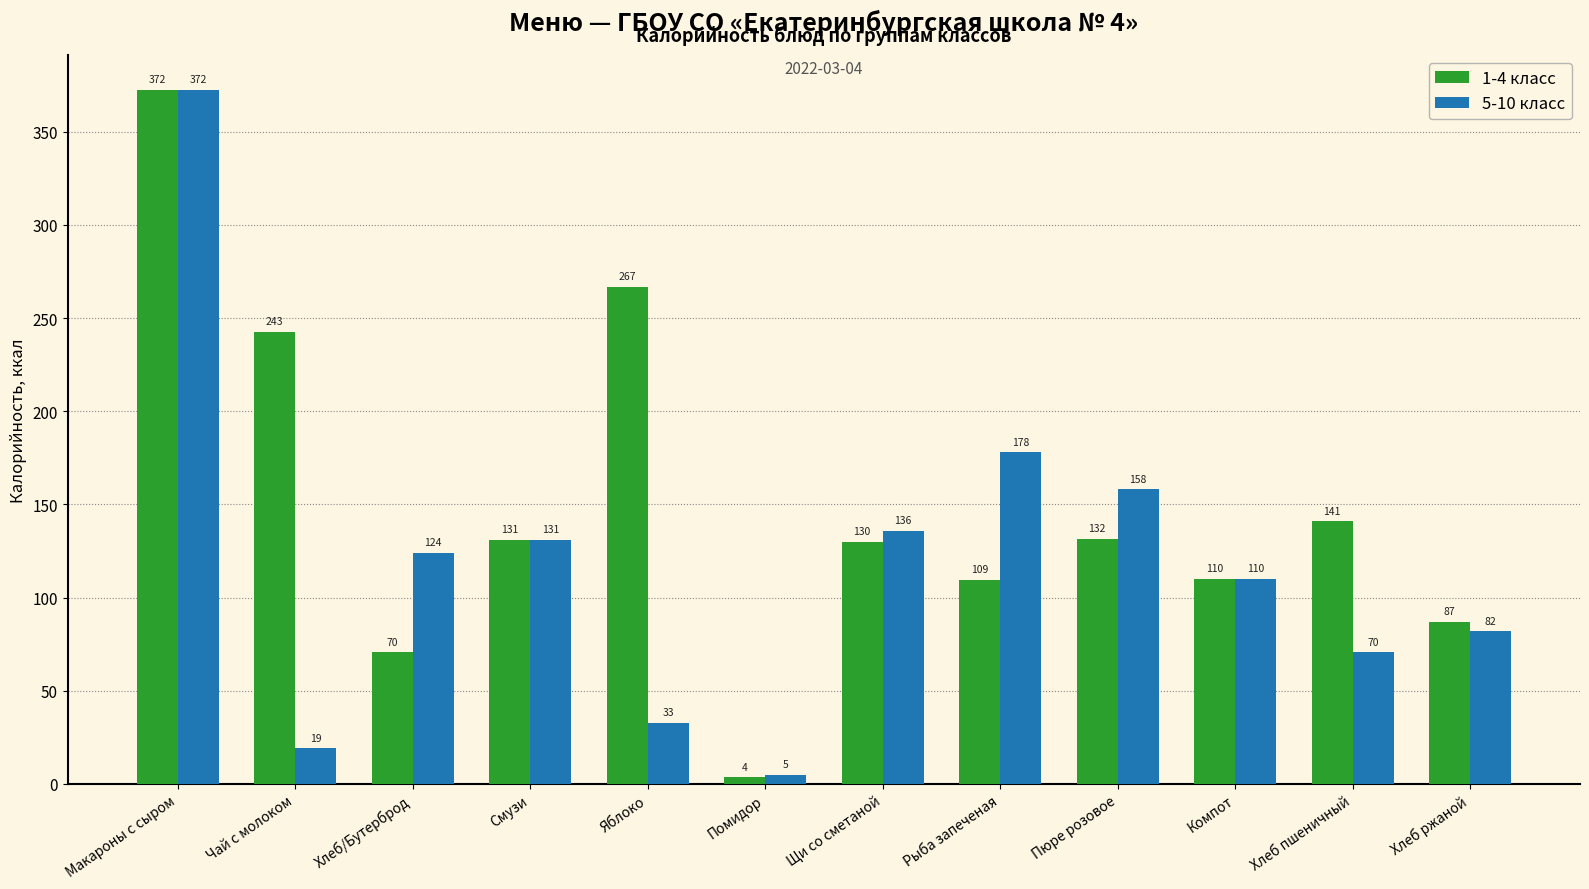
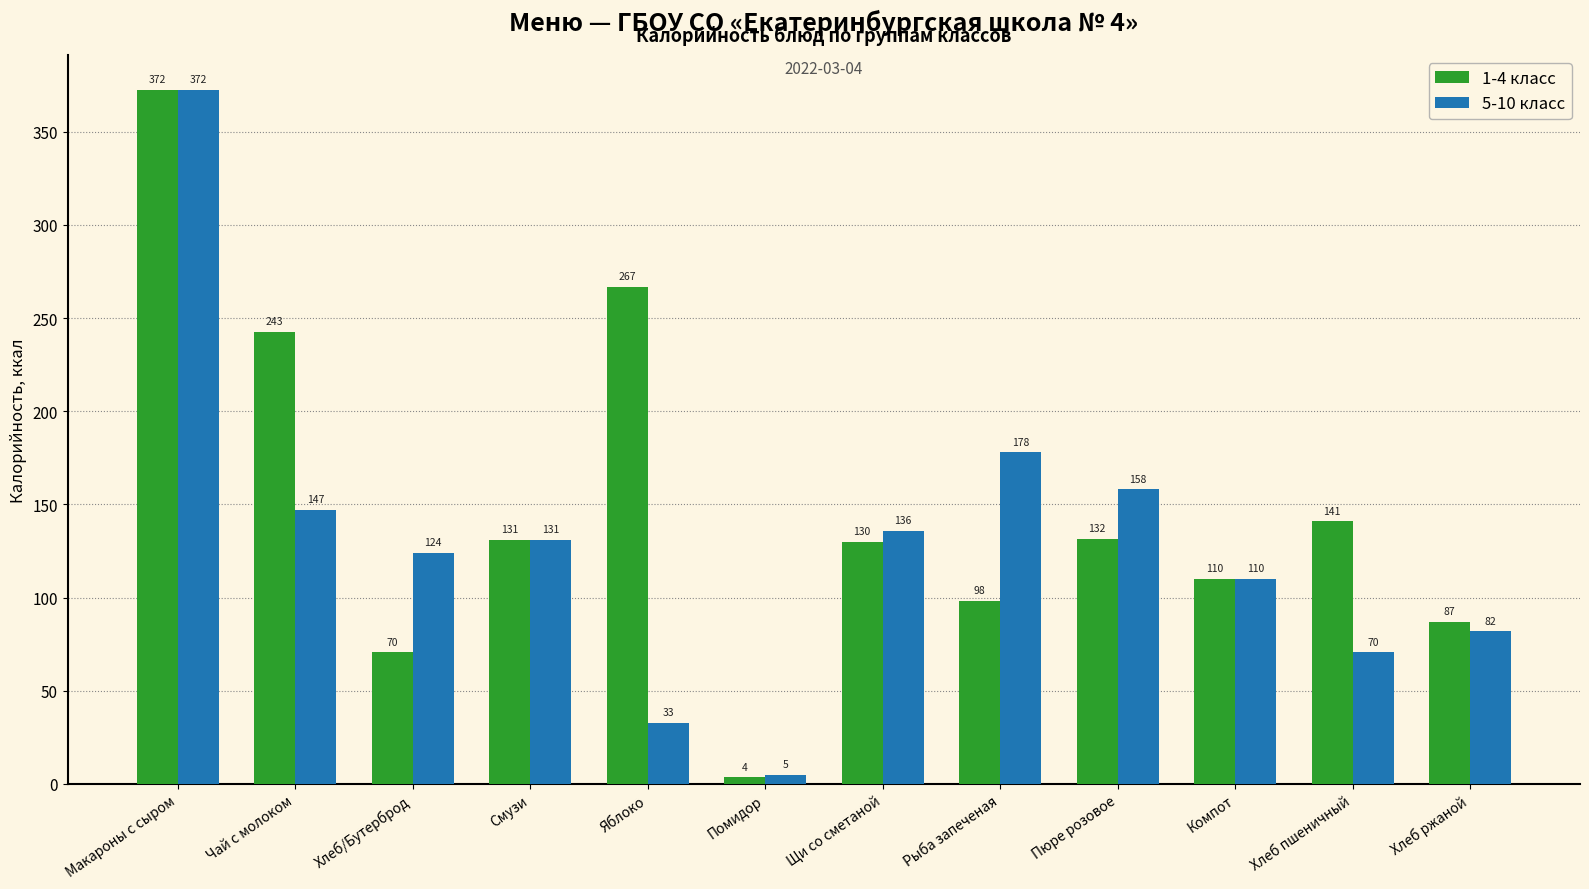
5-10 класс, Чай с молоком: 19 -> 147
1-4 класс, Рыба запеченая: 109 -> 98
